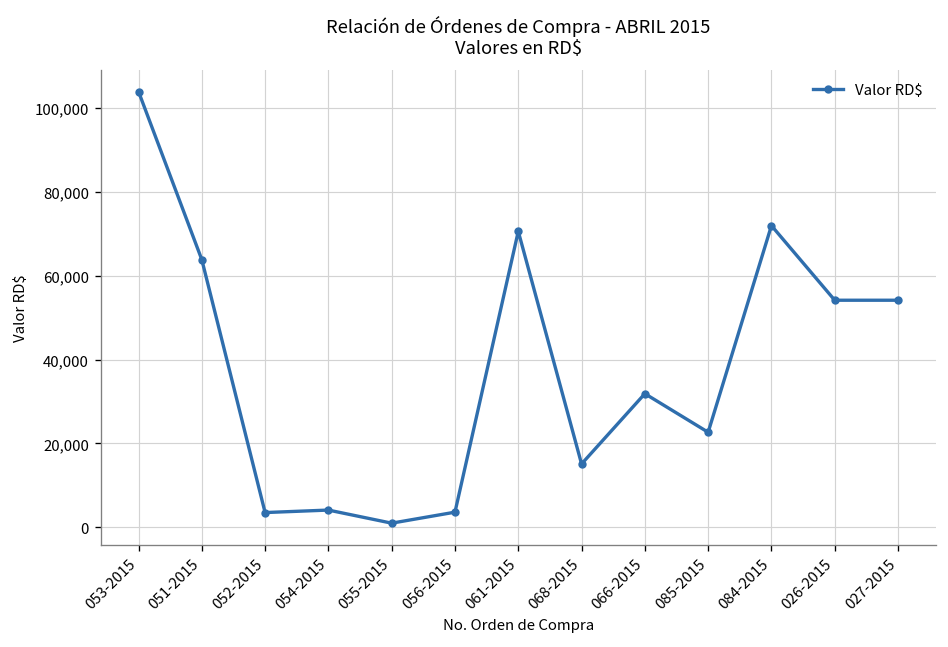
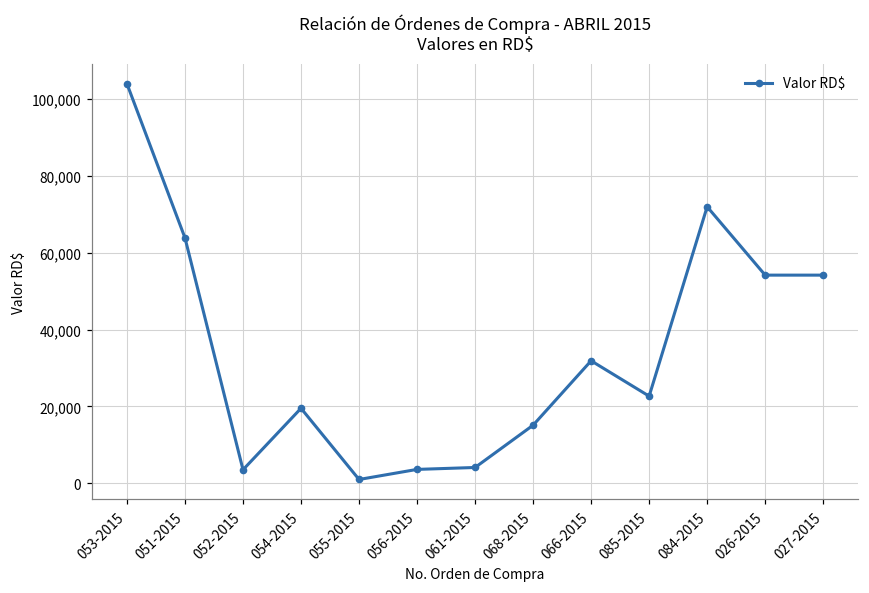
054-2015: 4,000 -> 20,000
061-2015: 71,000 -> 4,000
